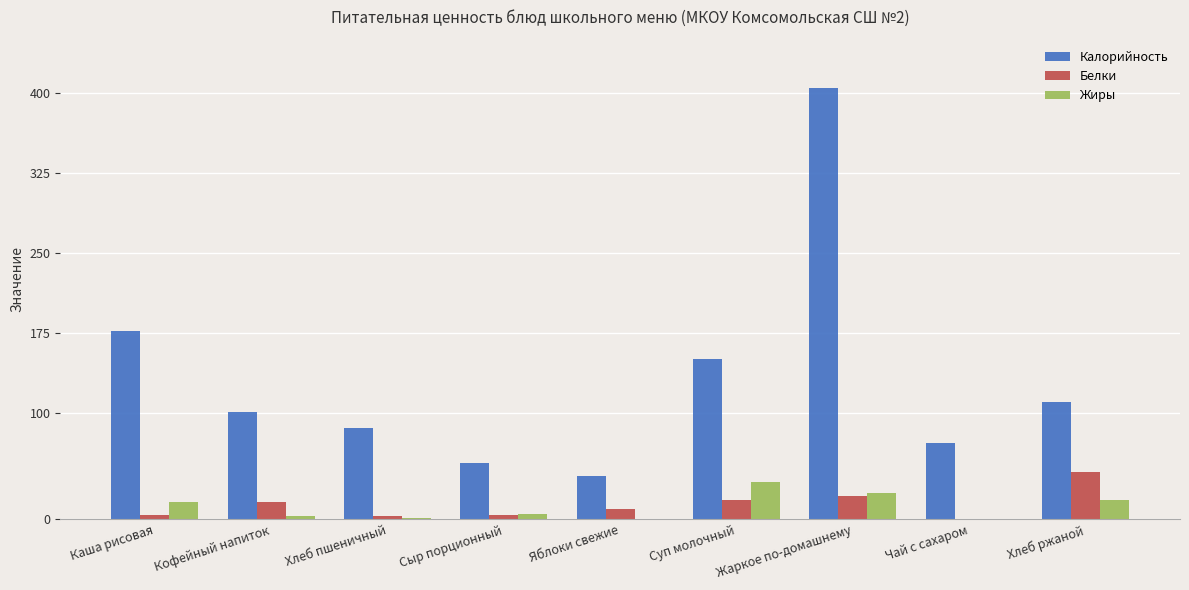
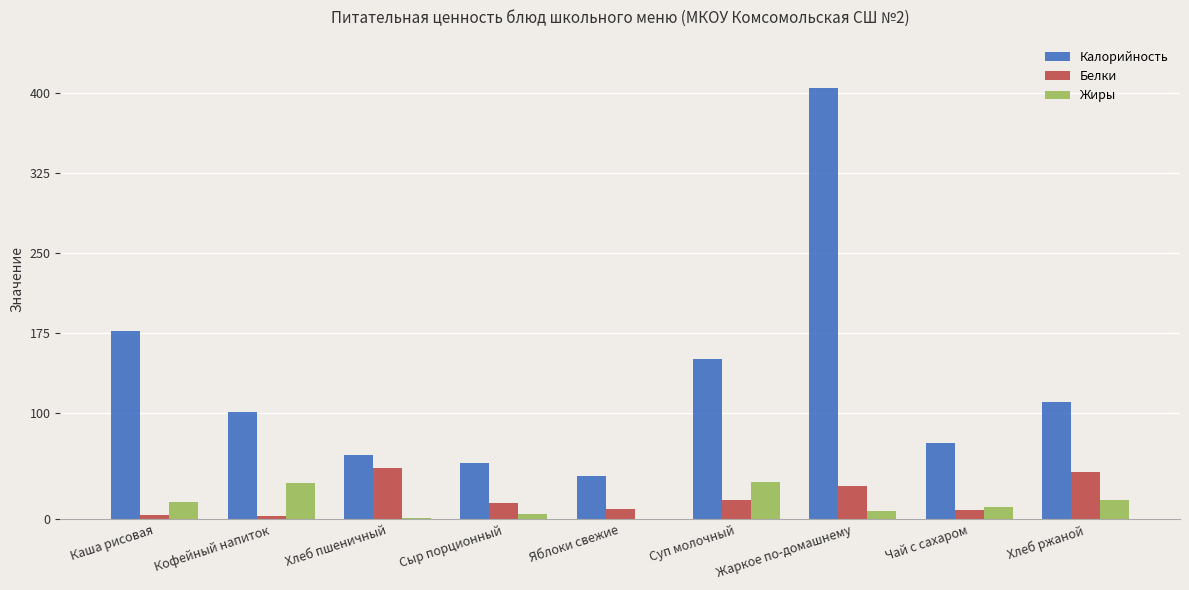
Белки, Кофейный напиток: 16 -> 3
Жиры, Кофейный напиток: 3 -> 34
Калорийность, Хлеб пшеничный: 86 -> 60
Белки, Хлеб пшеничный: 3 -> 49
Белки, Сыр порционный: 4 -> 15
Белки, Жаркое по-домашнему: 22 -> 31
Жиры, Жаркое по-домашнему: 25 -> 8
Белки, Чай с сахаром: 1 -> 8
Жиры, Чай с сахаром: 0 -> 11
